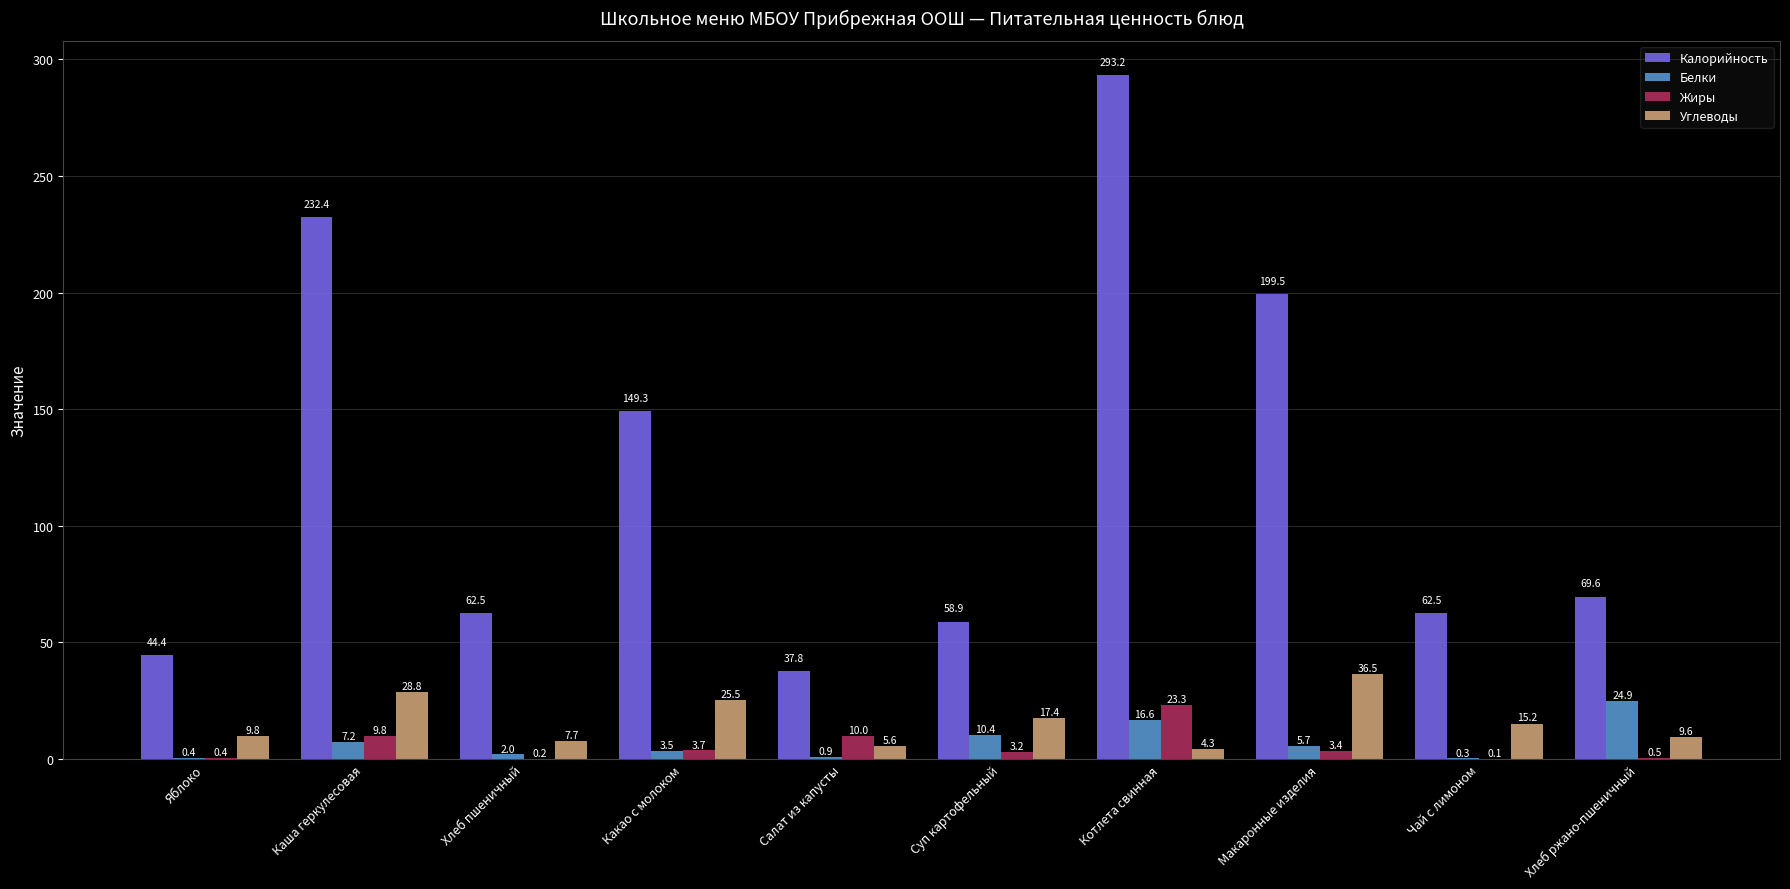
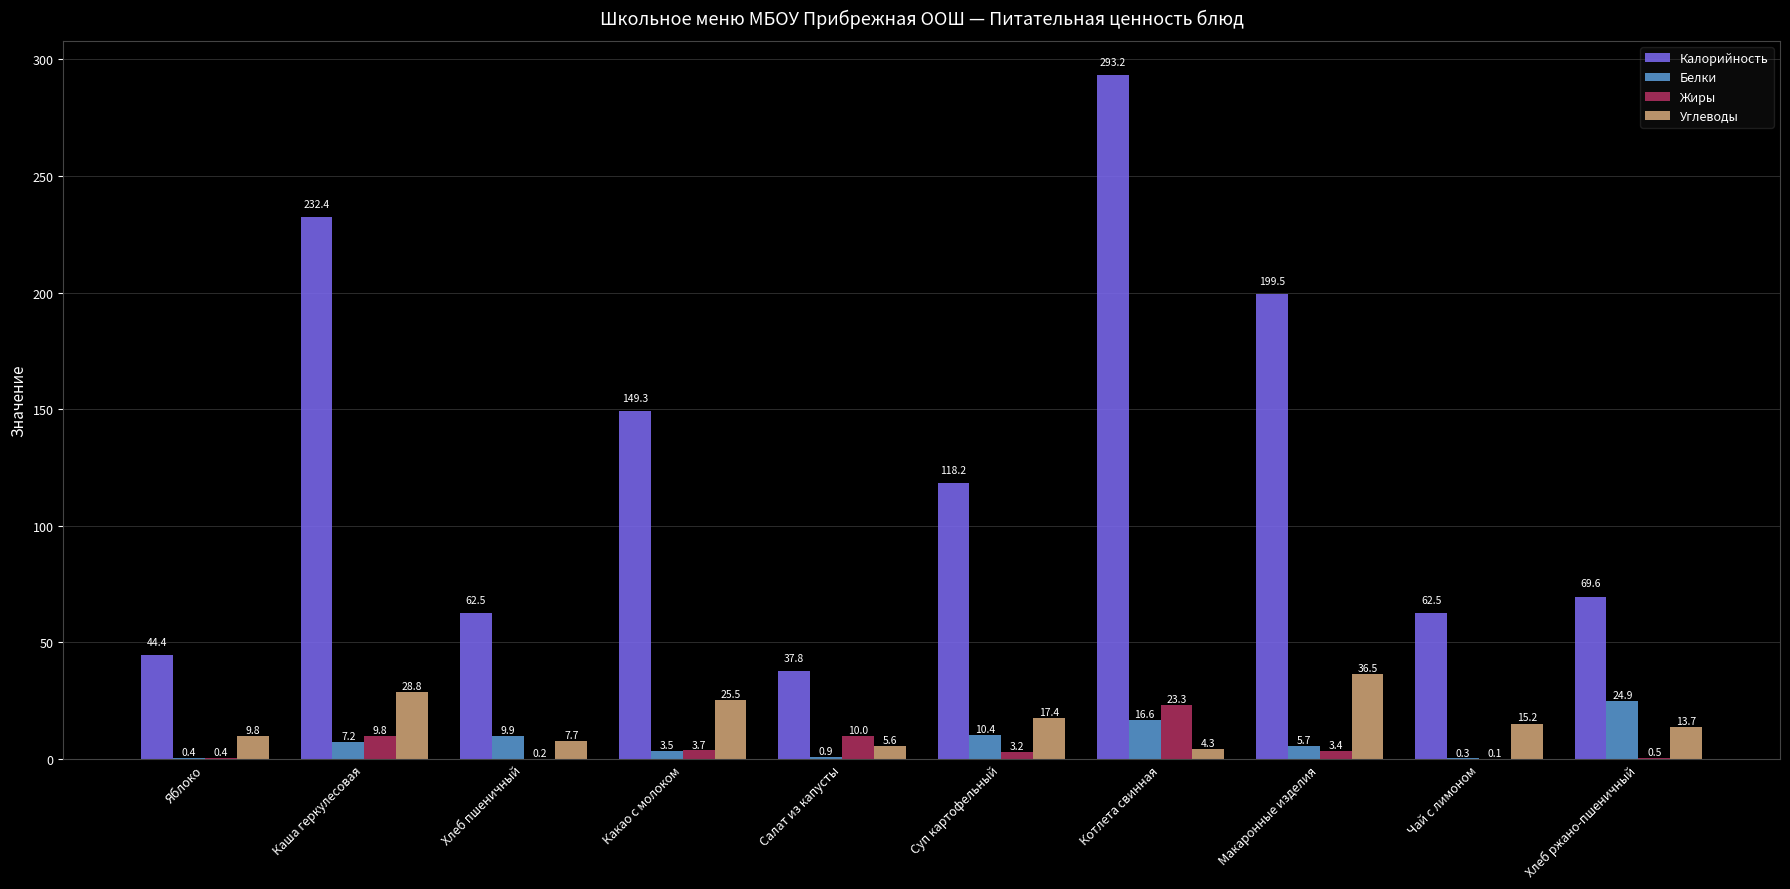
Белки, Хлеб пшеничный: 2.0 -> 9.9
Калорийность, Суп картофельный: 58.9 -> 118.2
Углеводы, Хлеб ржано-пшеничный: 9.6 -> 13.7
